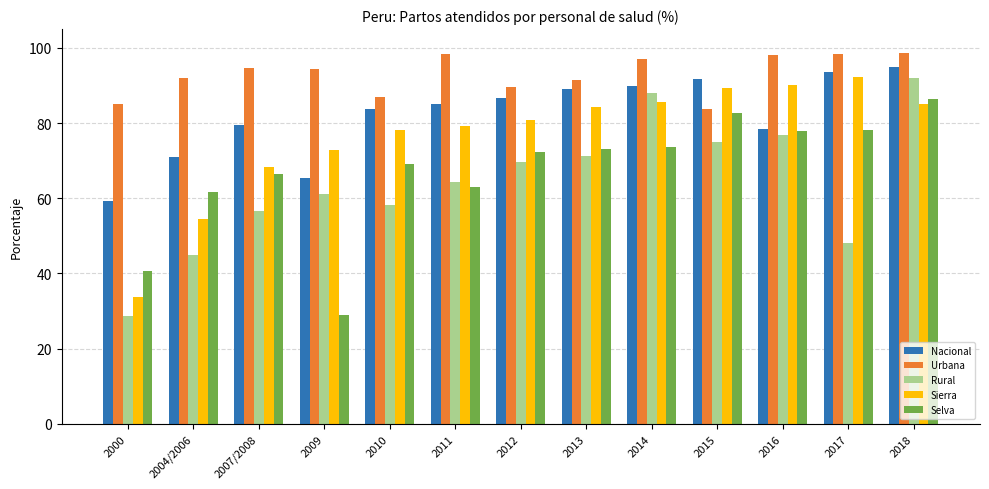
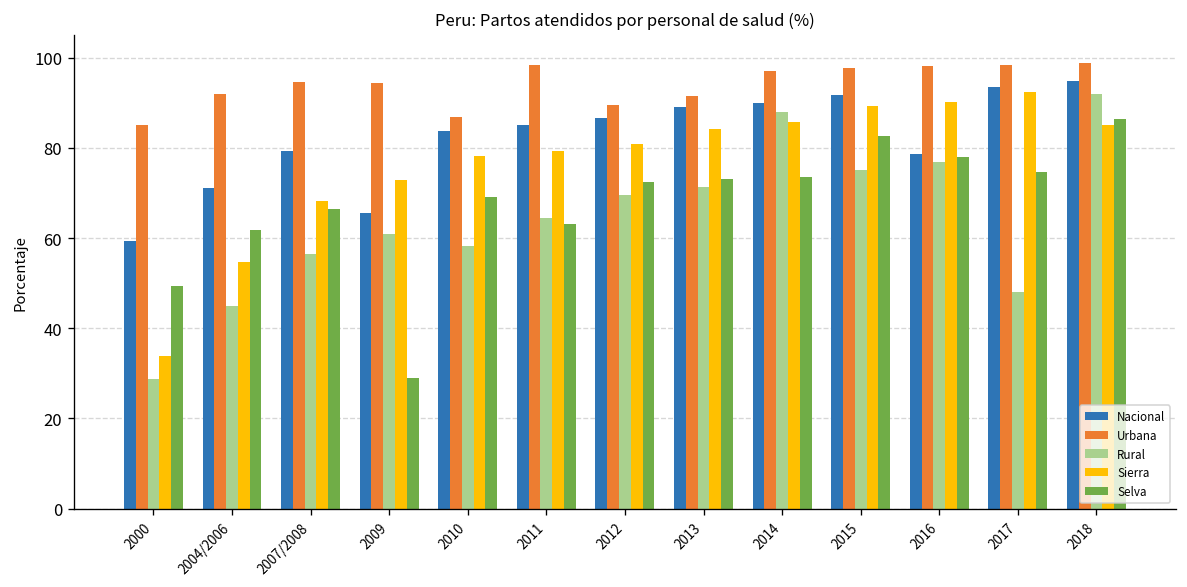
Selva, 2000: 41 -> 49
Urbana, 2015: 84 -> 98
Selva, 2017: 78 -> 75
